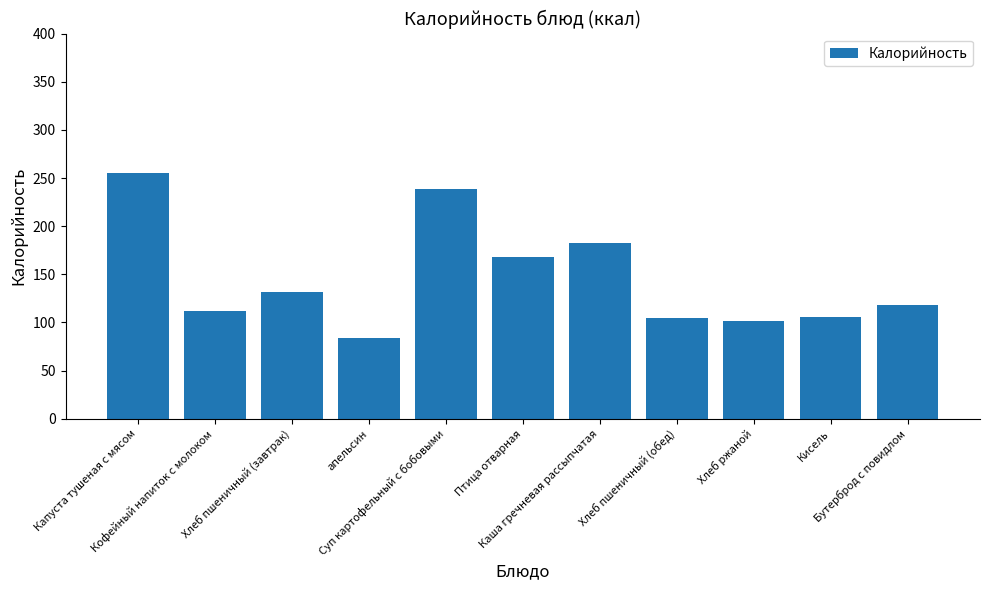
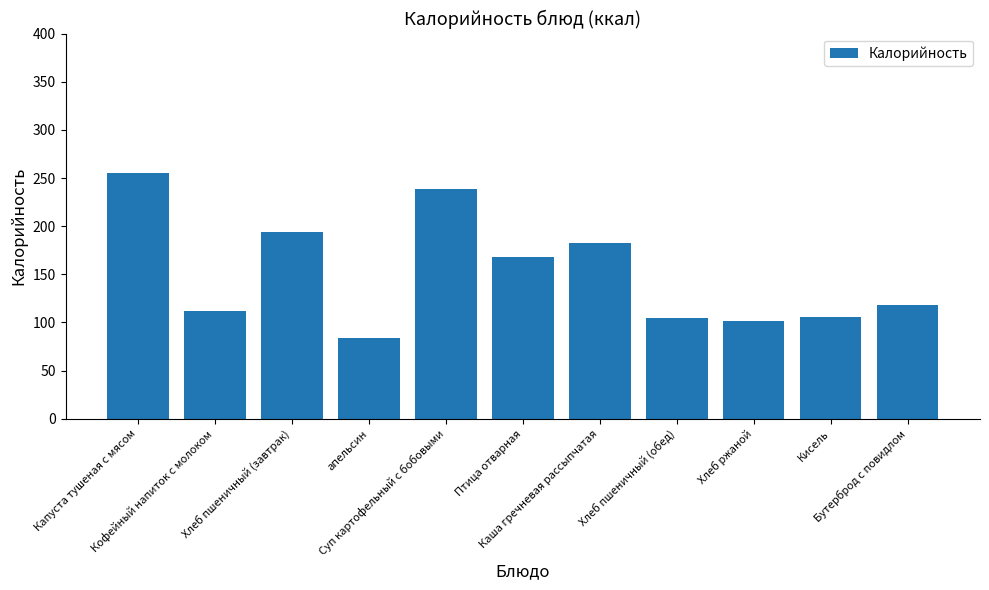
Хлеб пшеничный (завтрак): 130 -> 190
